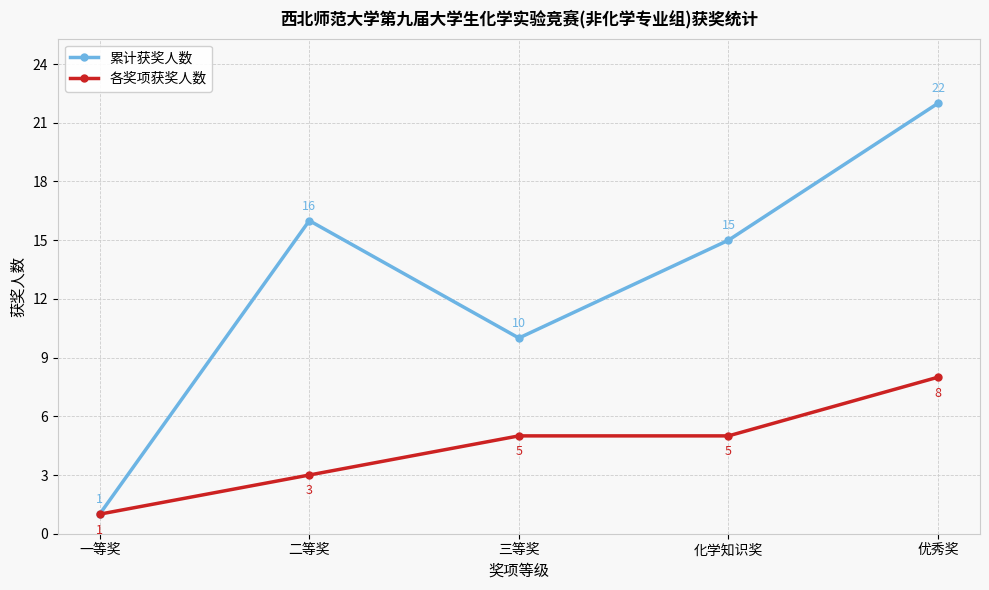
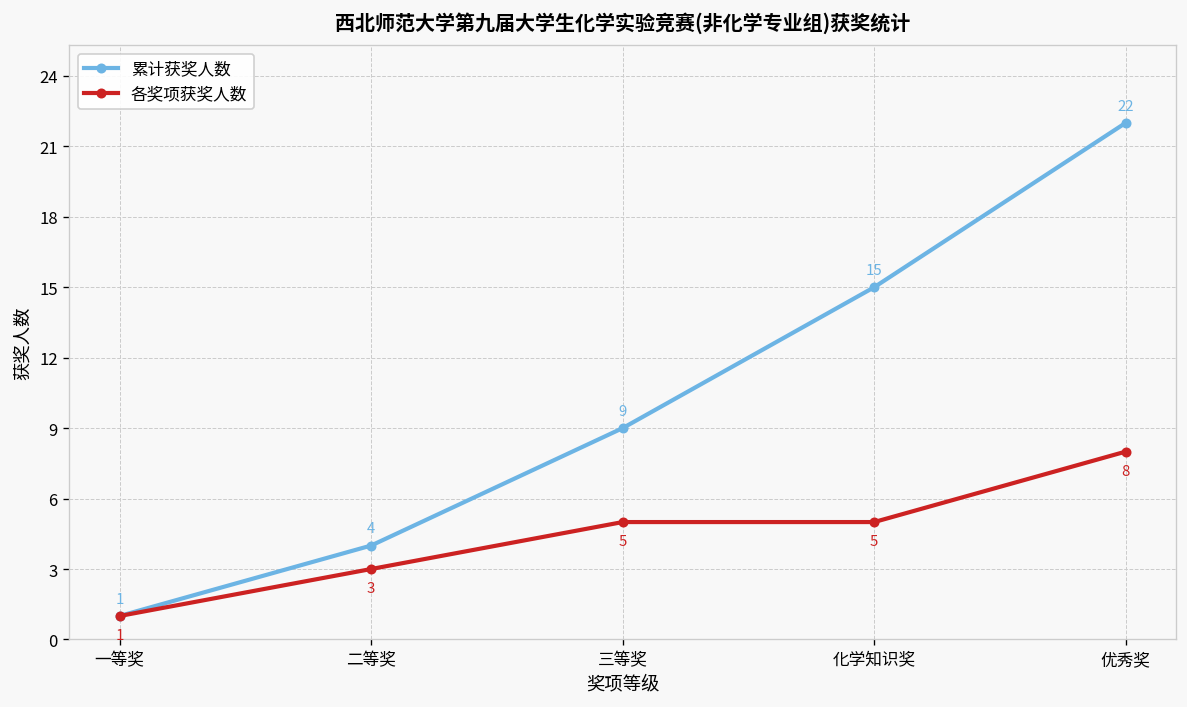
累计获奖人数, 二等奖: 16 -> 4
累计获奖人数, 三等奖: 10 -> 9
